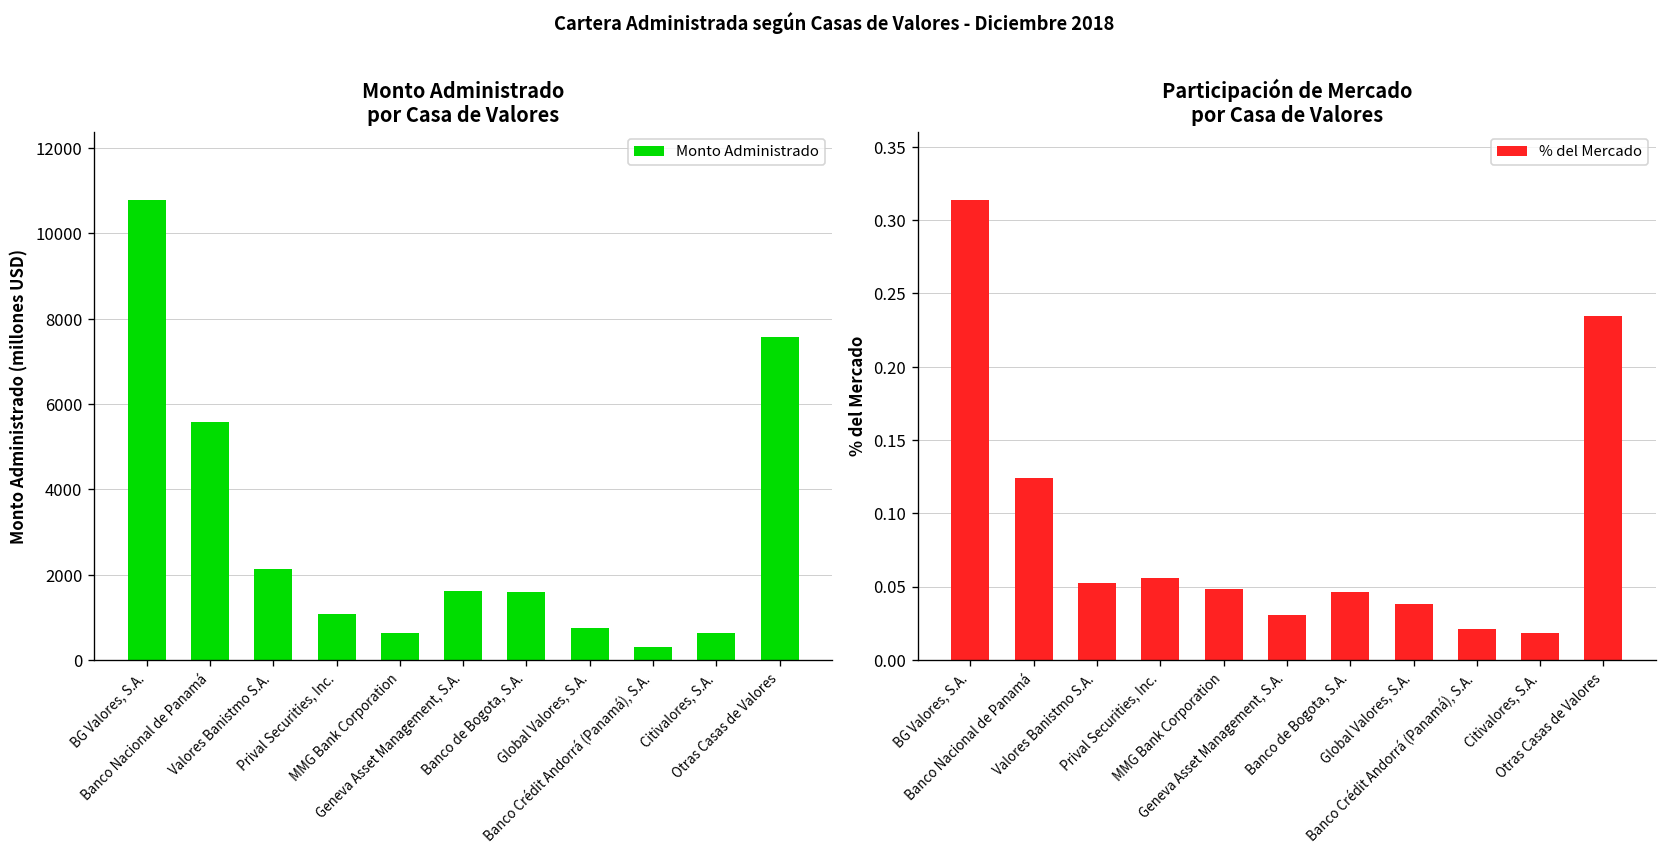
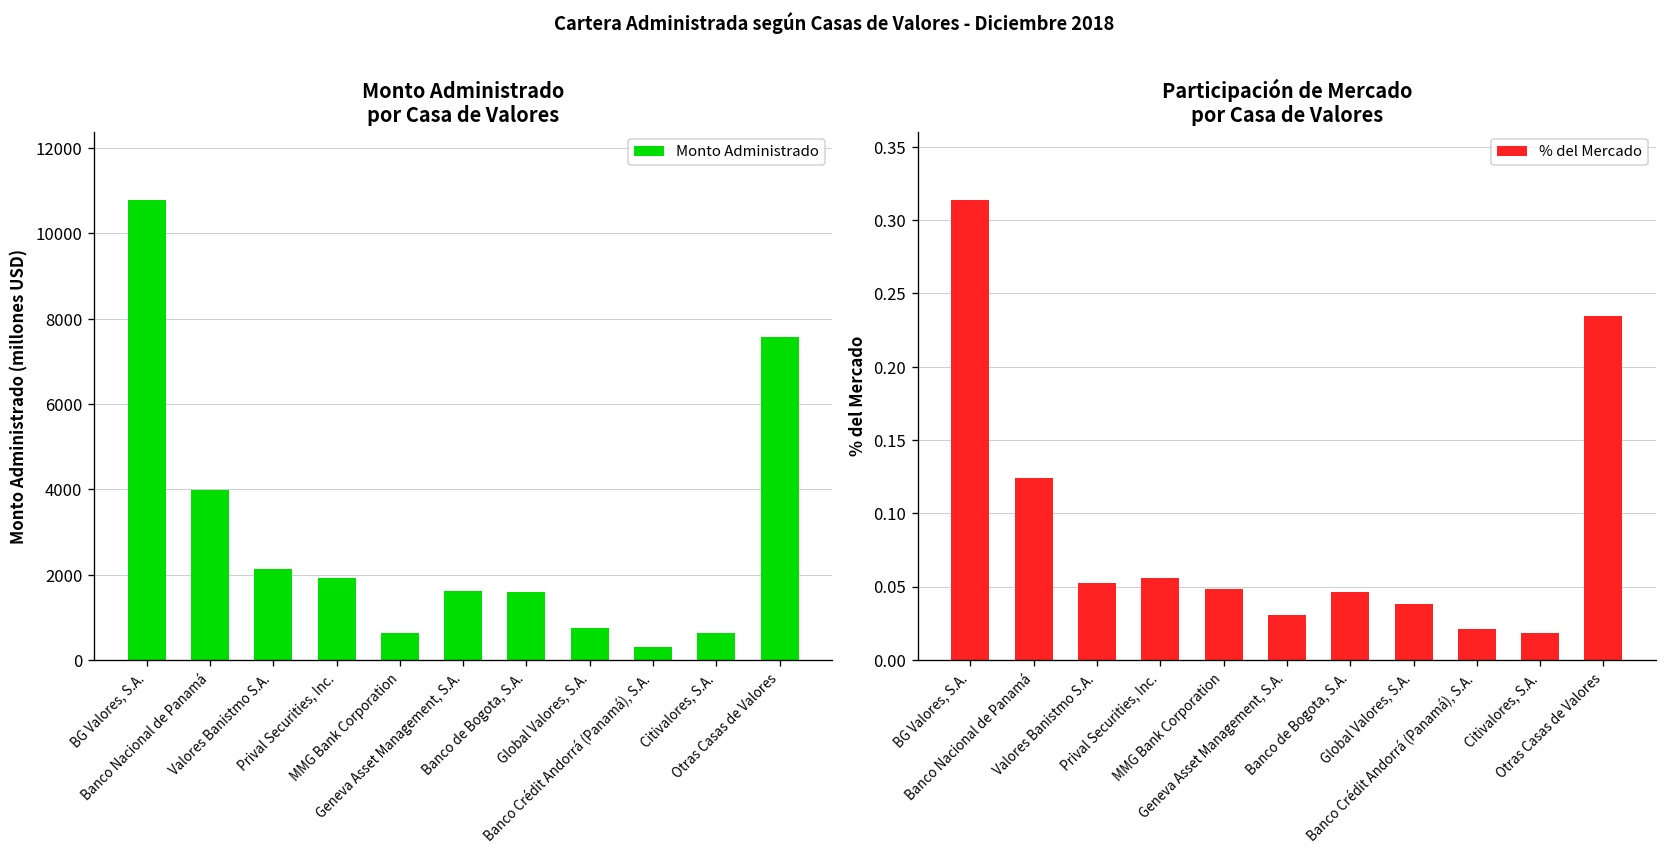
Monto Administrado por Casa de Valores, Banco Nacional de Panamá: 5600 -> 4000
Monto Administrado por Casa de Valores, Prival Securities, Inc.: 1100 -> 1900
